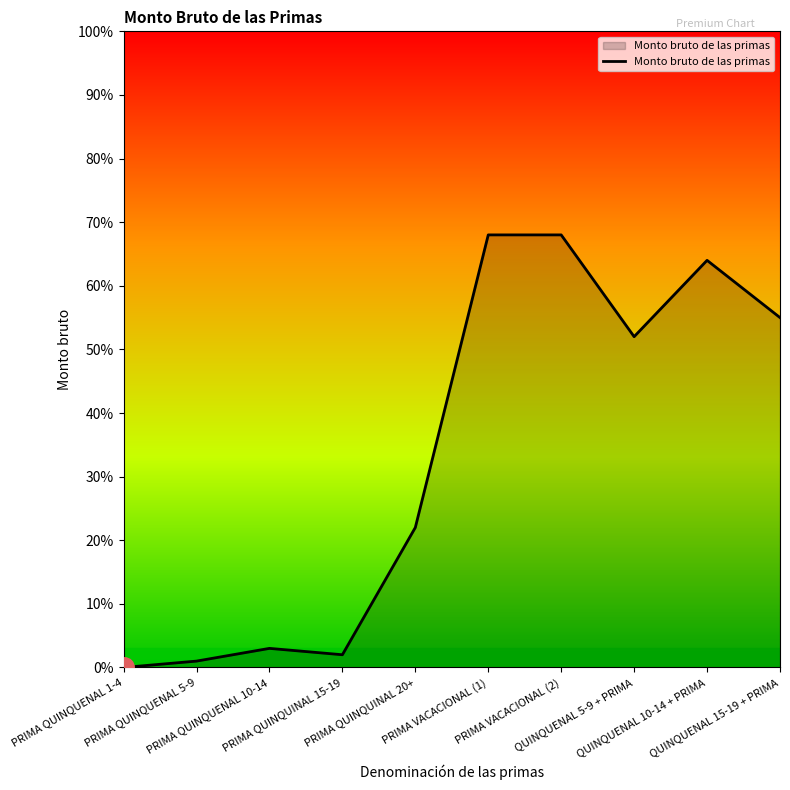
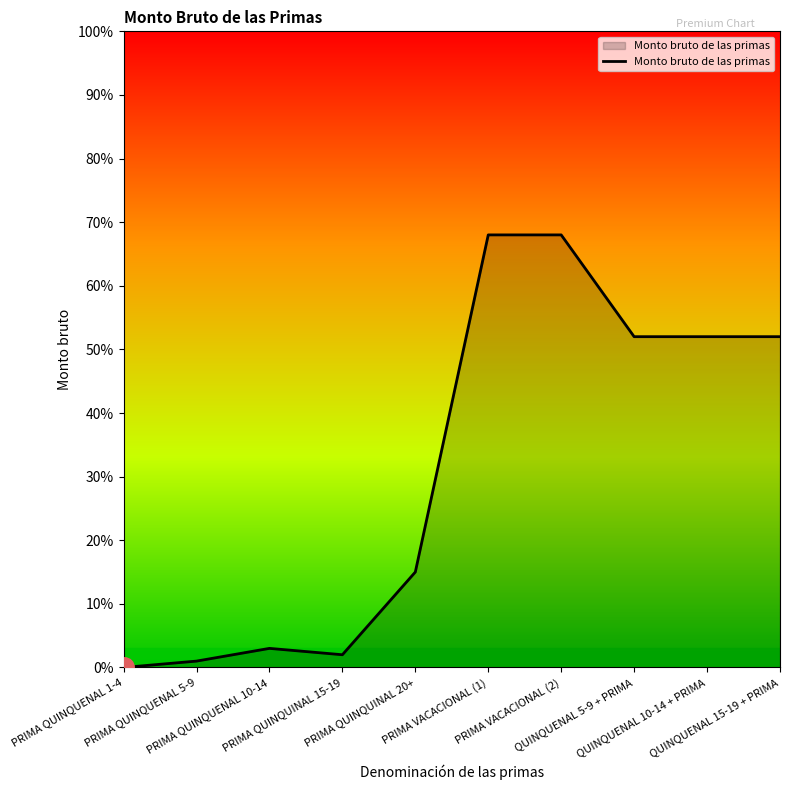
Monto bruto de las primas, PRIMA QUINQUINAL 20+: 22% -> 15%
Monto bruto de las primas, QUINQUENAL 10-14 + PRIMA: 64% -> 52%
Monto bruto de las primas, QUINQUENAL 15-19 + PRIMA: 55% -> 52%
